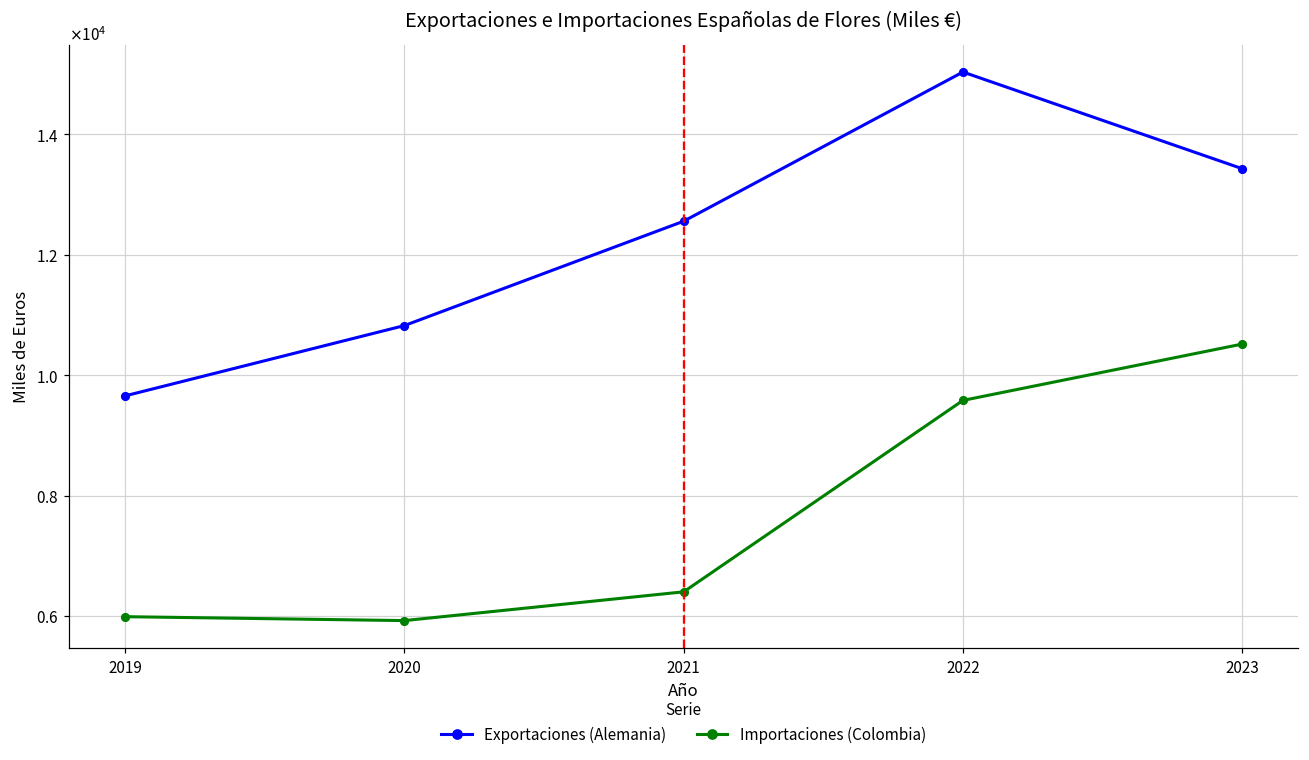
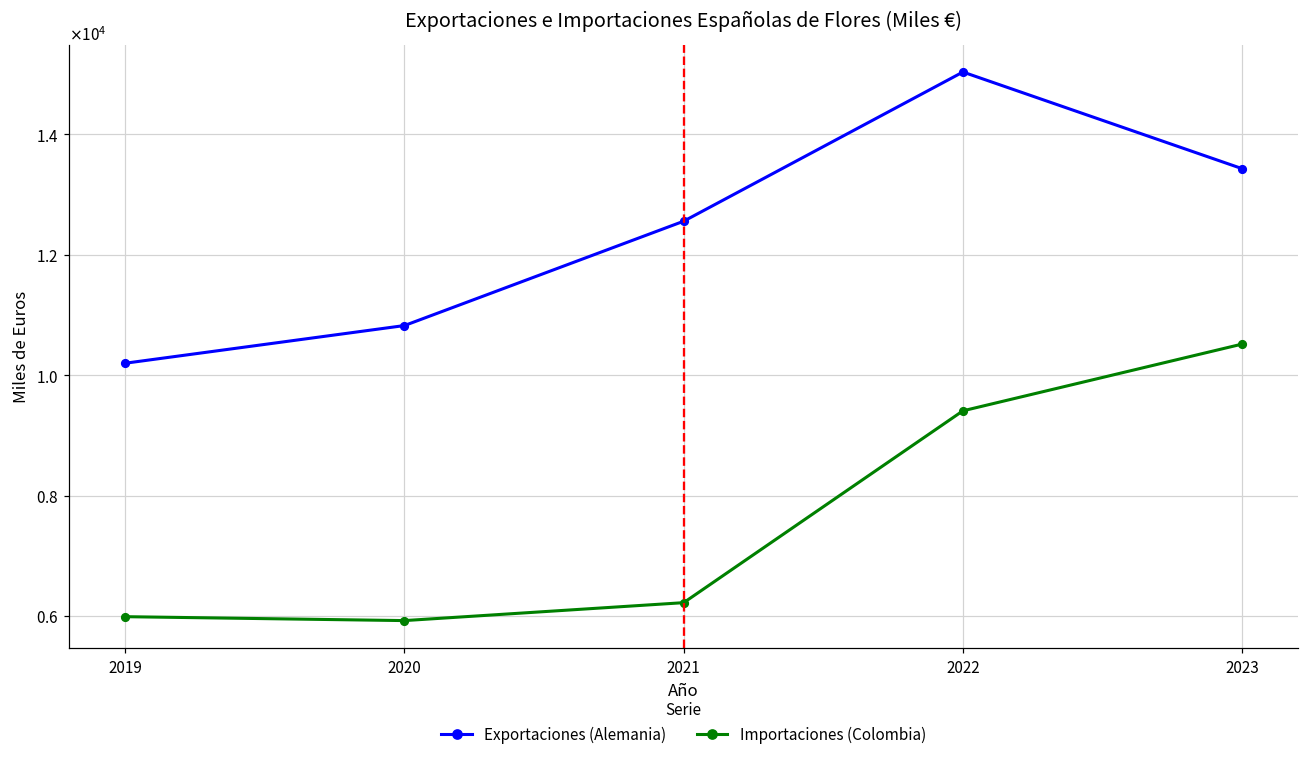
Exportaciones (Alemania), 2019: 9700 -> 10200
Importaciones (Colombia), 2021: 6400 -> 6200
Importaciones (Colombia), 2022: 9600 -> 9400
